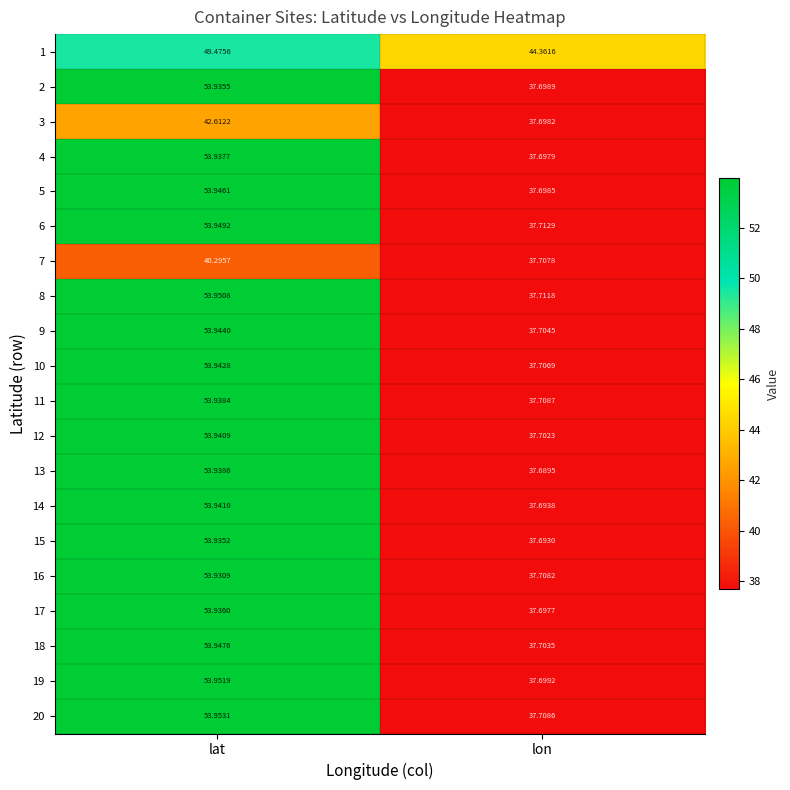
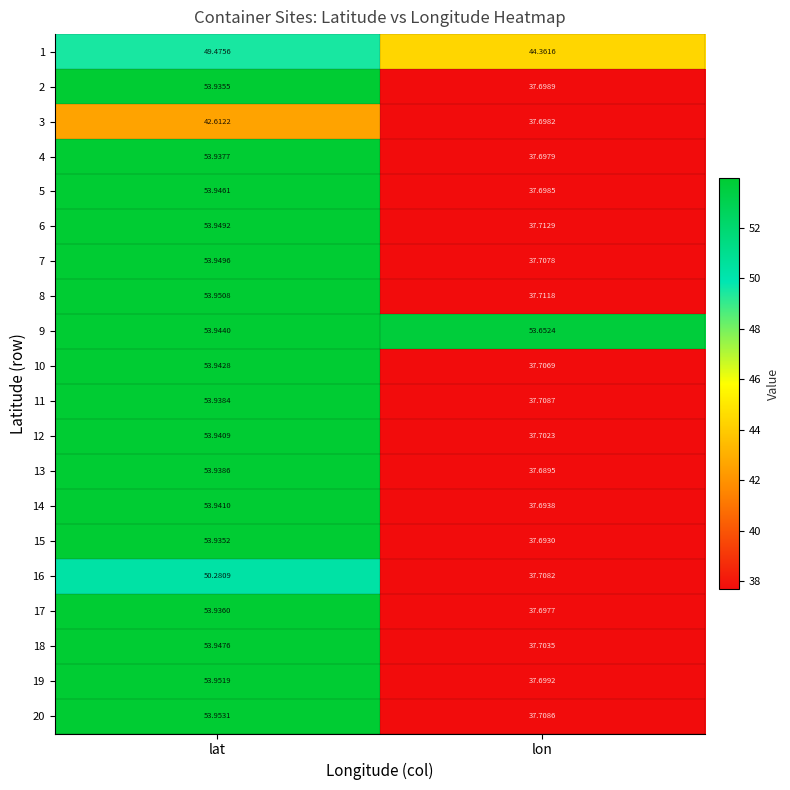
7, lat: 40.2957 -> 53.9496
9, lon: 37.7045 -> 53.6524
16, lat: 53.9309 -> 50.2809
